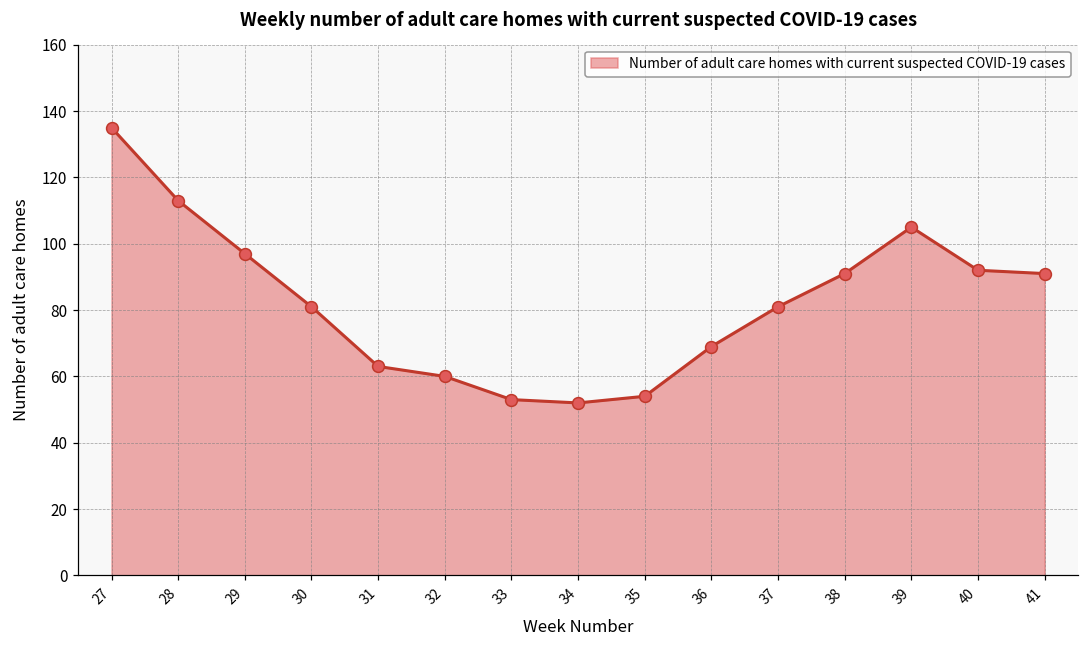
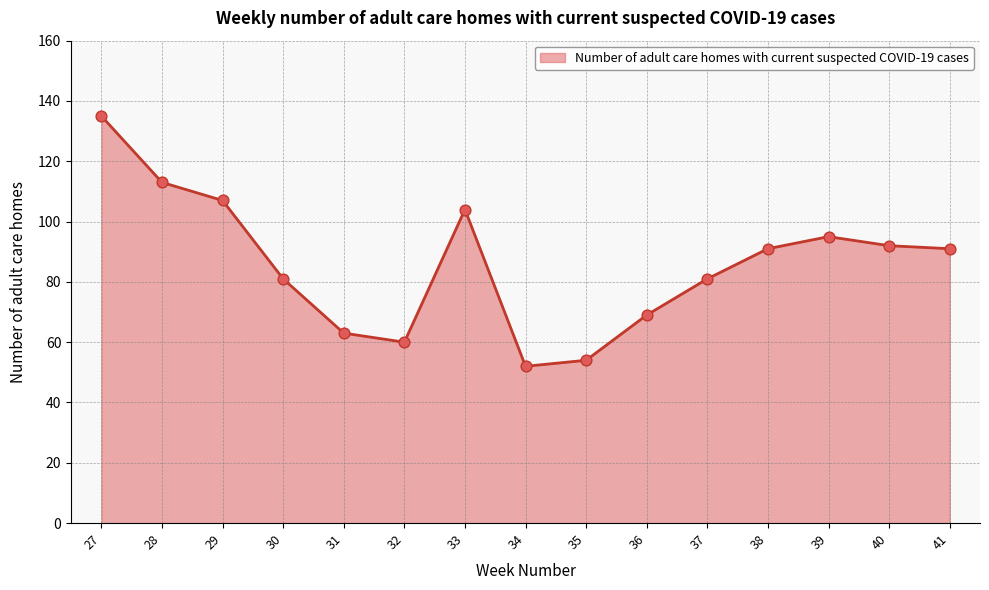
29: 97 -> 107
33: 53 -> 104
39: 105 -> 95
